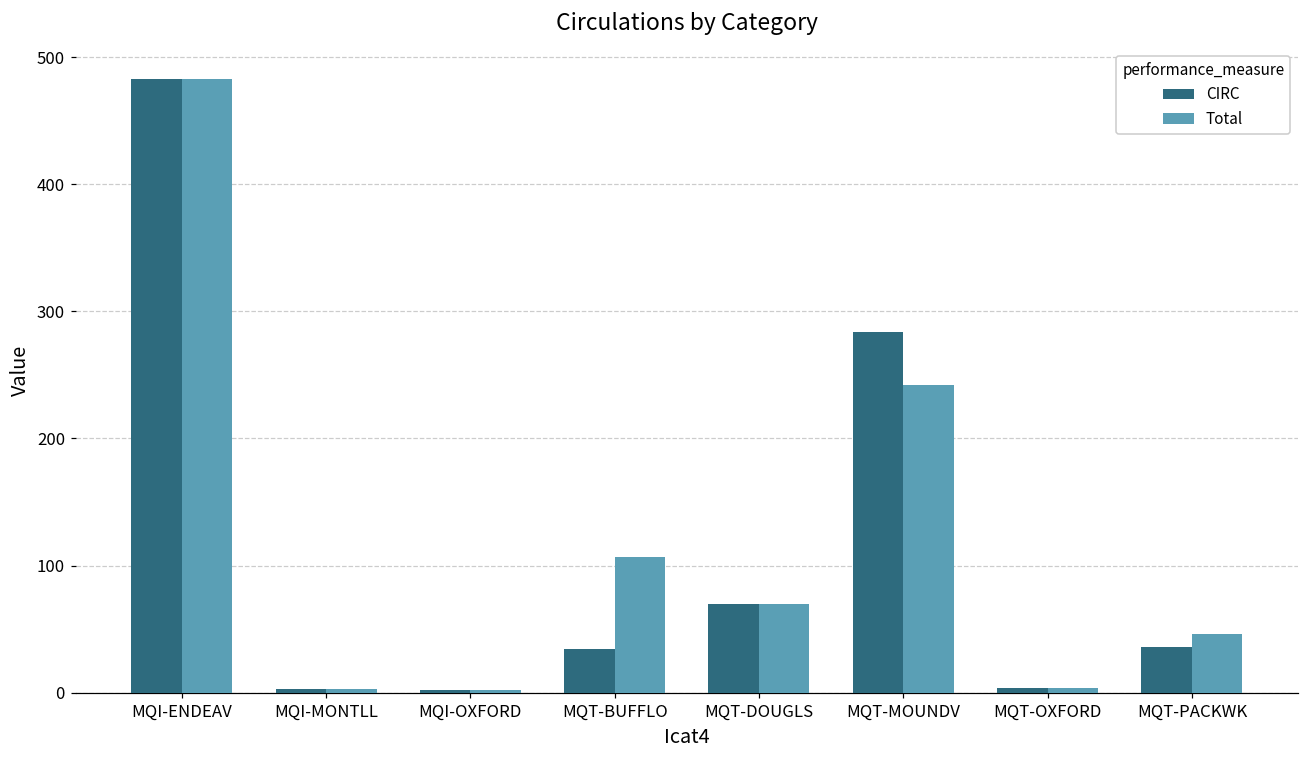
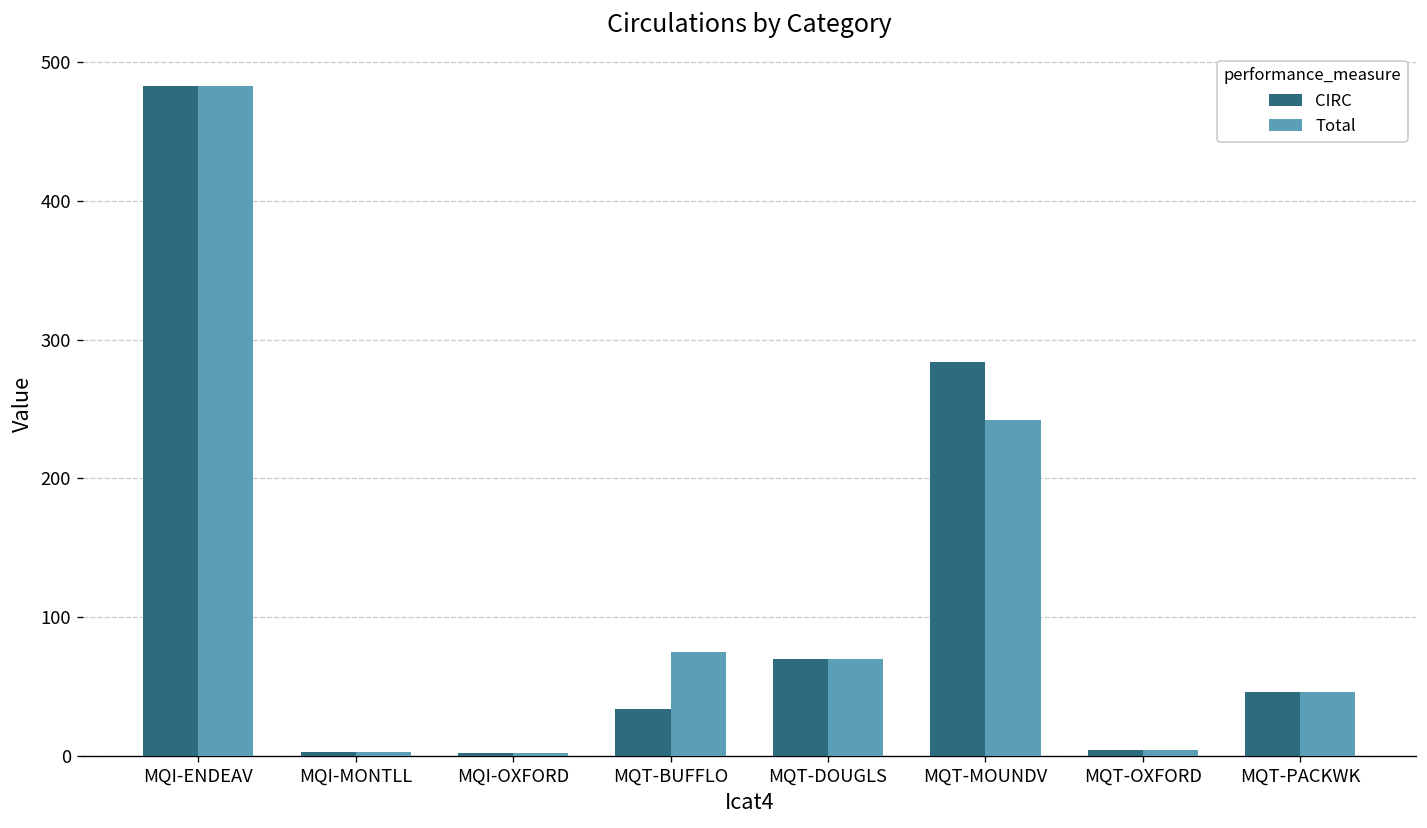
Total, MQT-BUFFLO: 107 -> 75
CIRC, MQT-PACKWK: 36 -> 46
